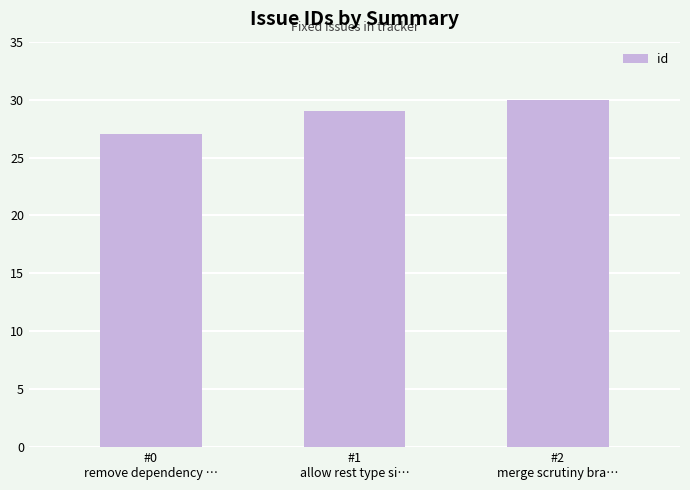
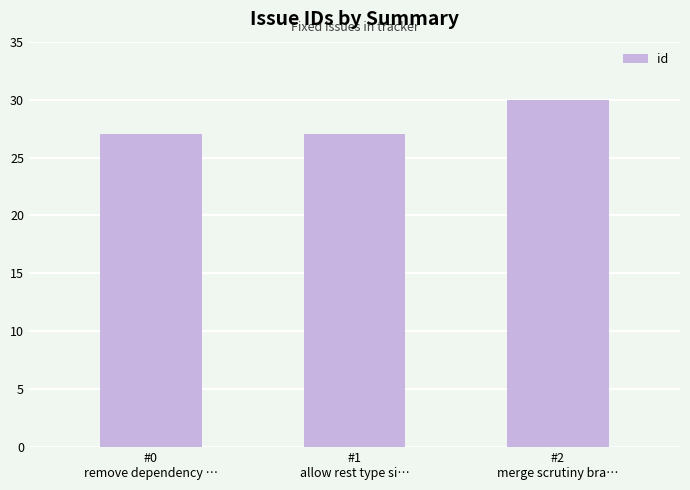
#1 allow rest type si…: 29 -> 27
